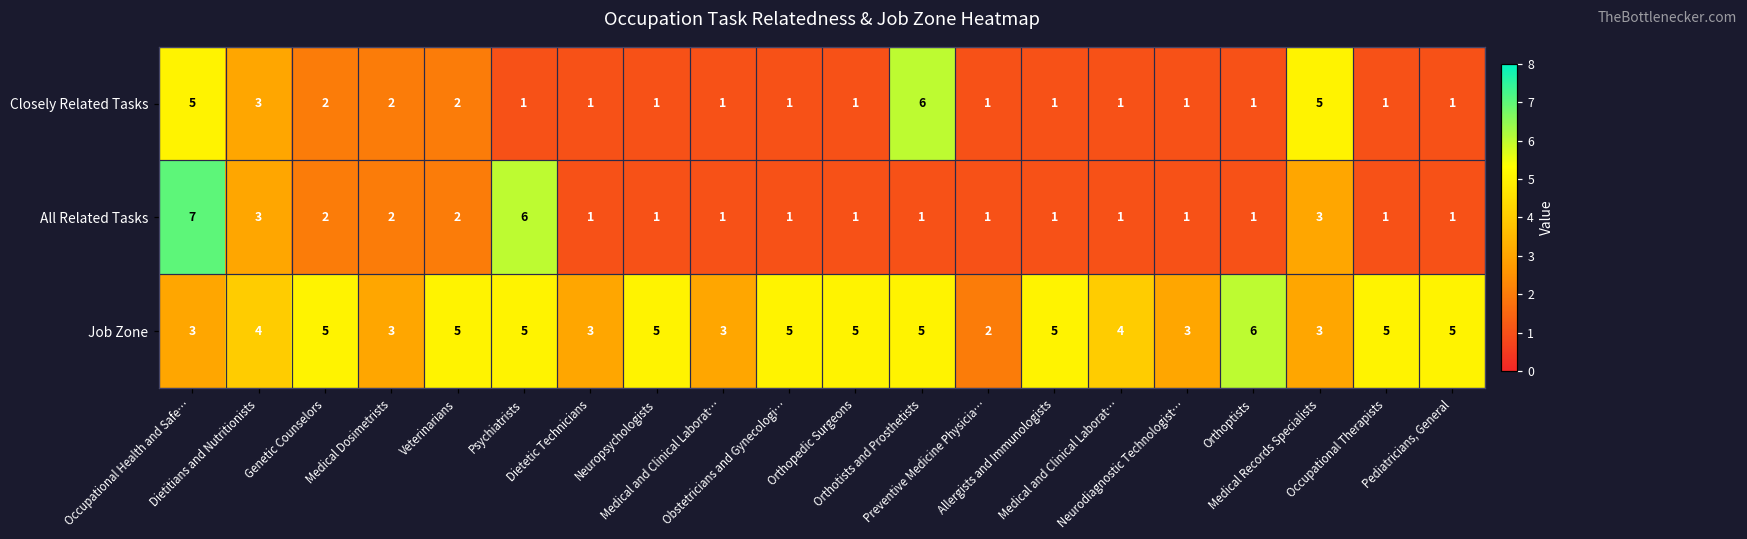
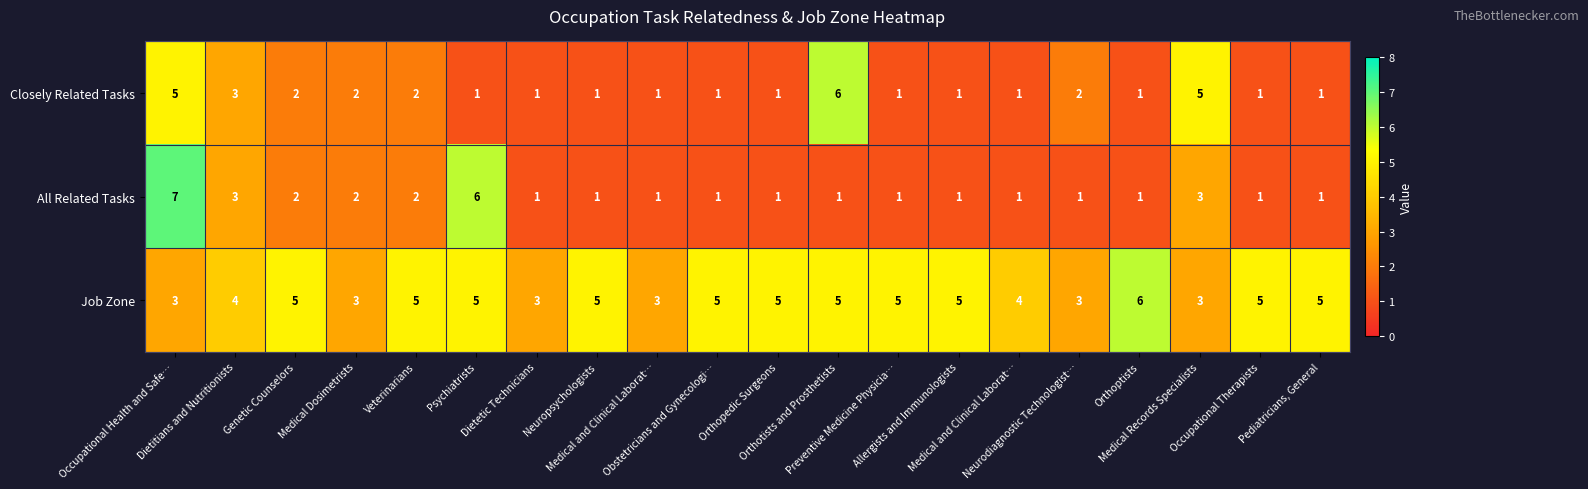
Closely Related Tasks, Neurodiagnostic Technologist…: 1 -> 2
Job Zone, Preventive Medicine Physicia…: 2 -> 5
